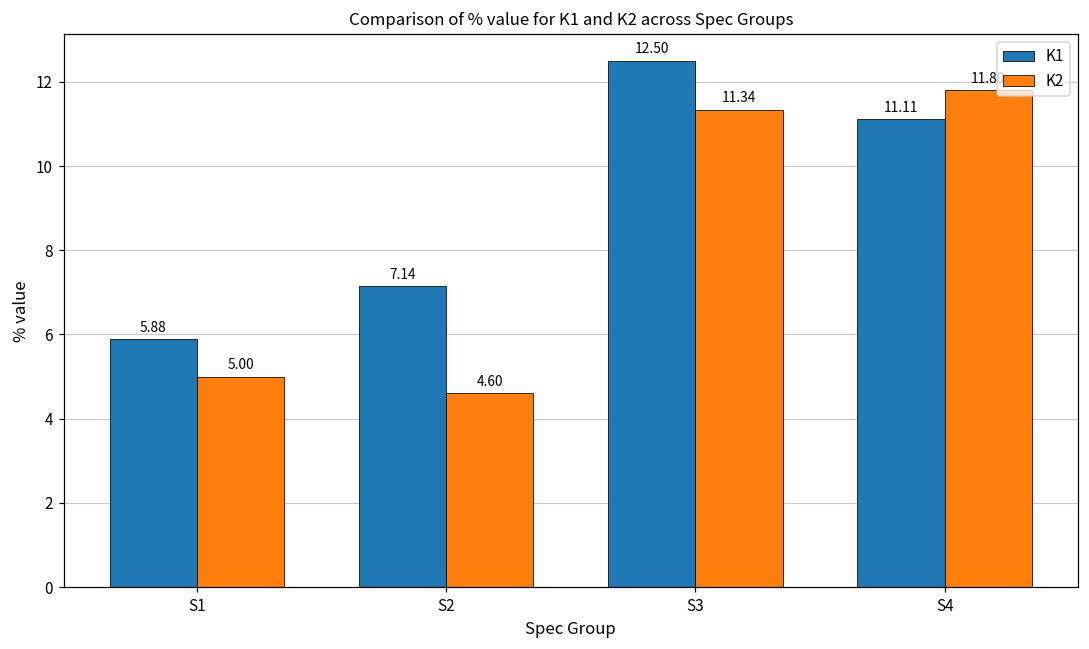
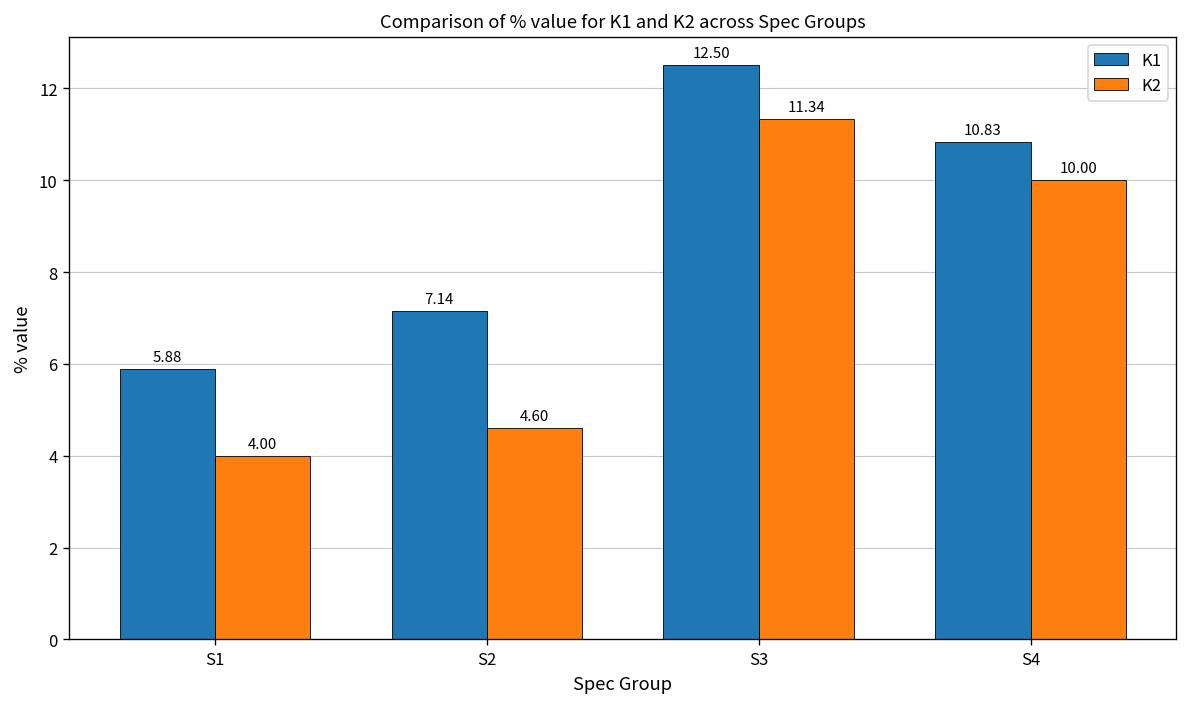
K2, S1: 5.00 -> 4.00
K1, S4: 11.11 -> 10.83
K2, S4: 11.8 -> 10.0
